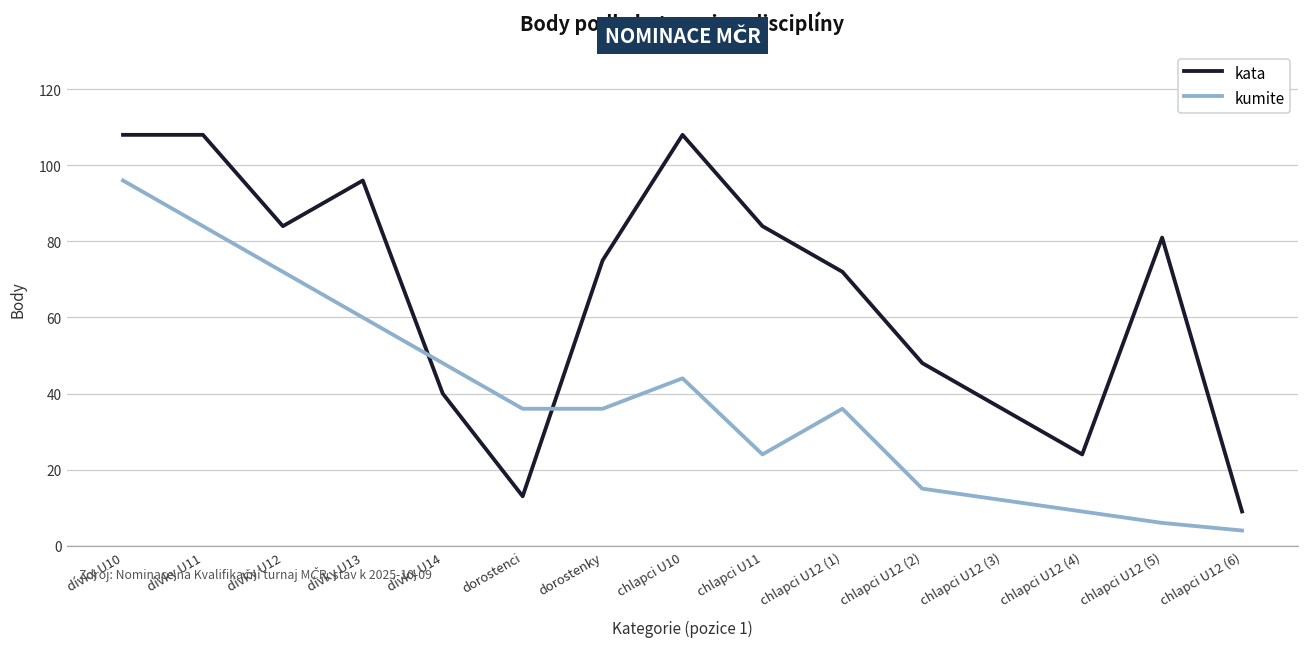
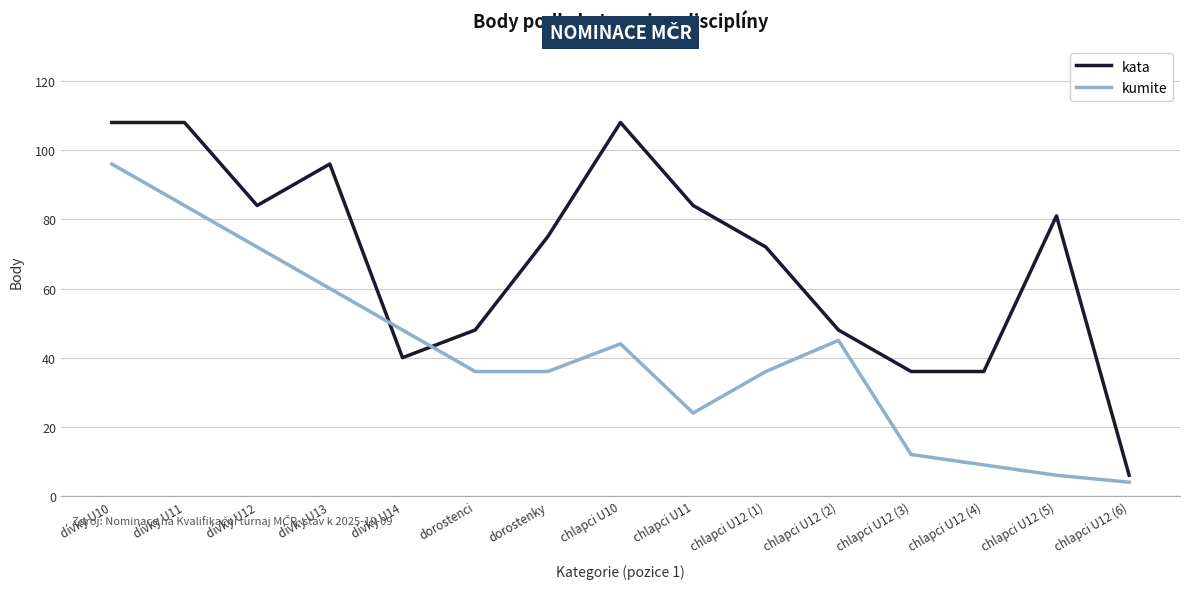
kata, dorostenci: 13 -> 48
kumite, chlapci U12 (2): 15 -> 45
kata, chlapci U12 (4): 24 -> 36
kata, chlapci U12 (6): 9 -> 6
